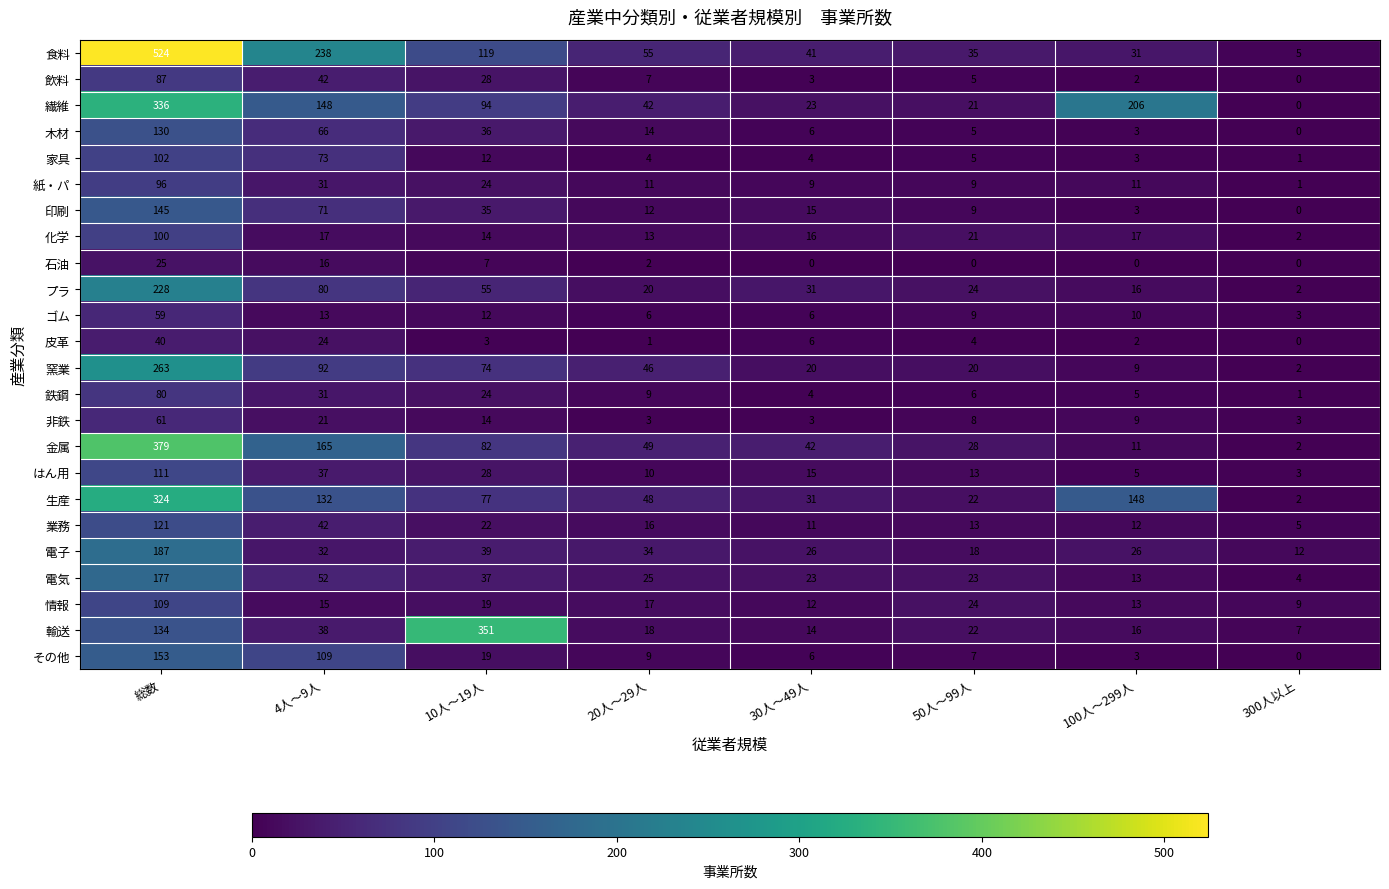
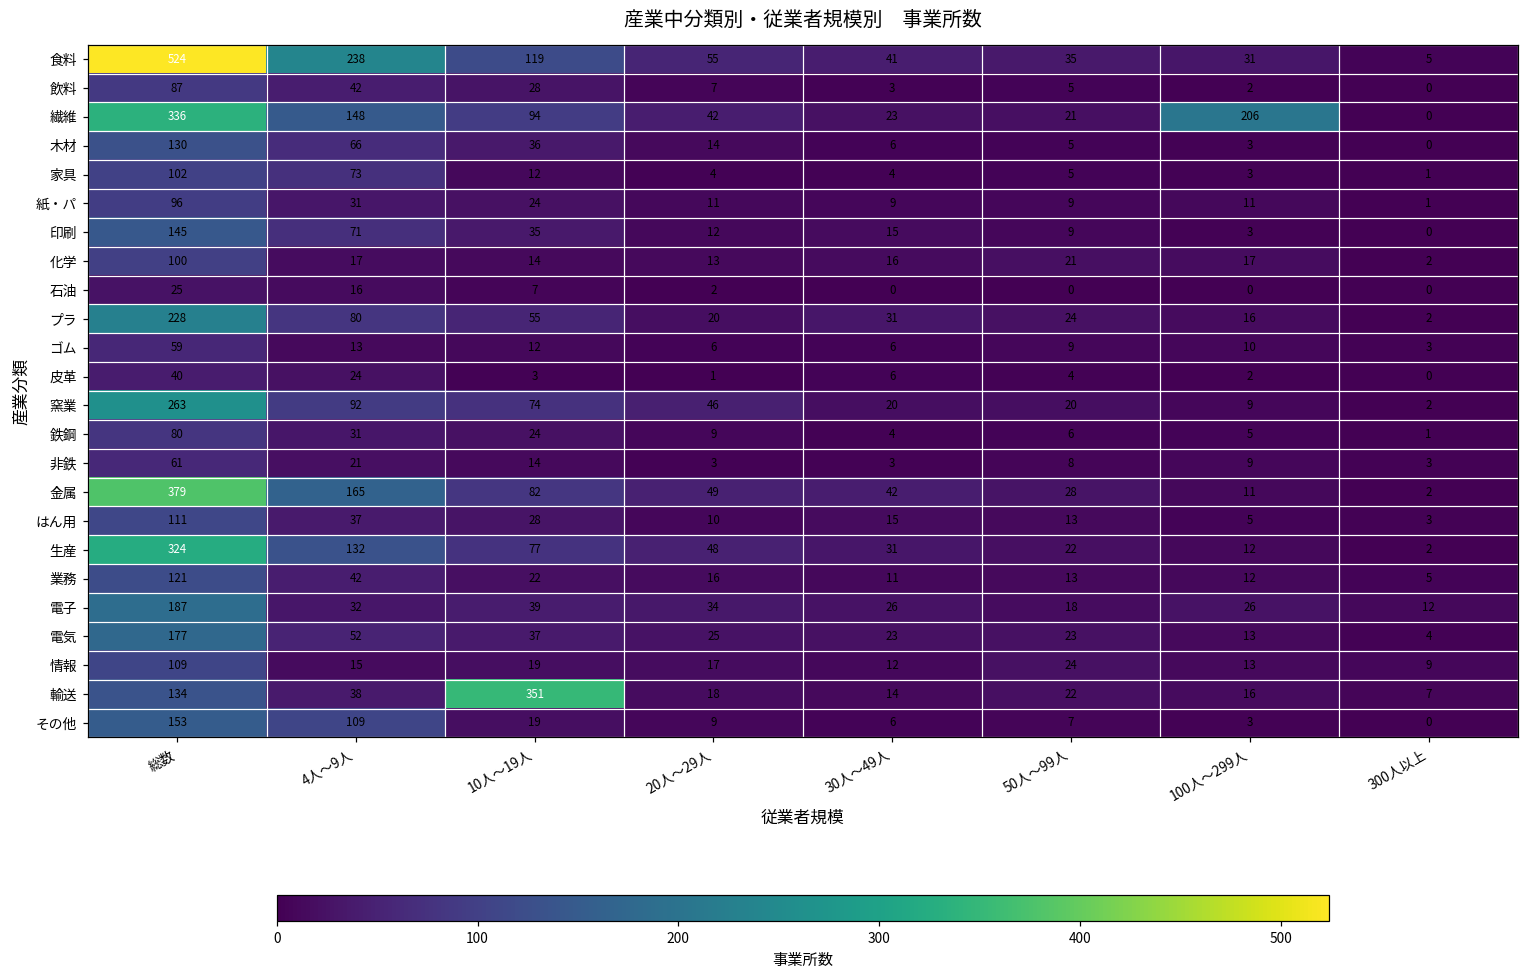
生産, 100人～299人: 148 -> 12
